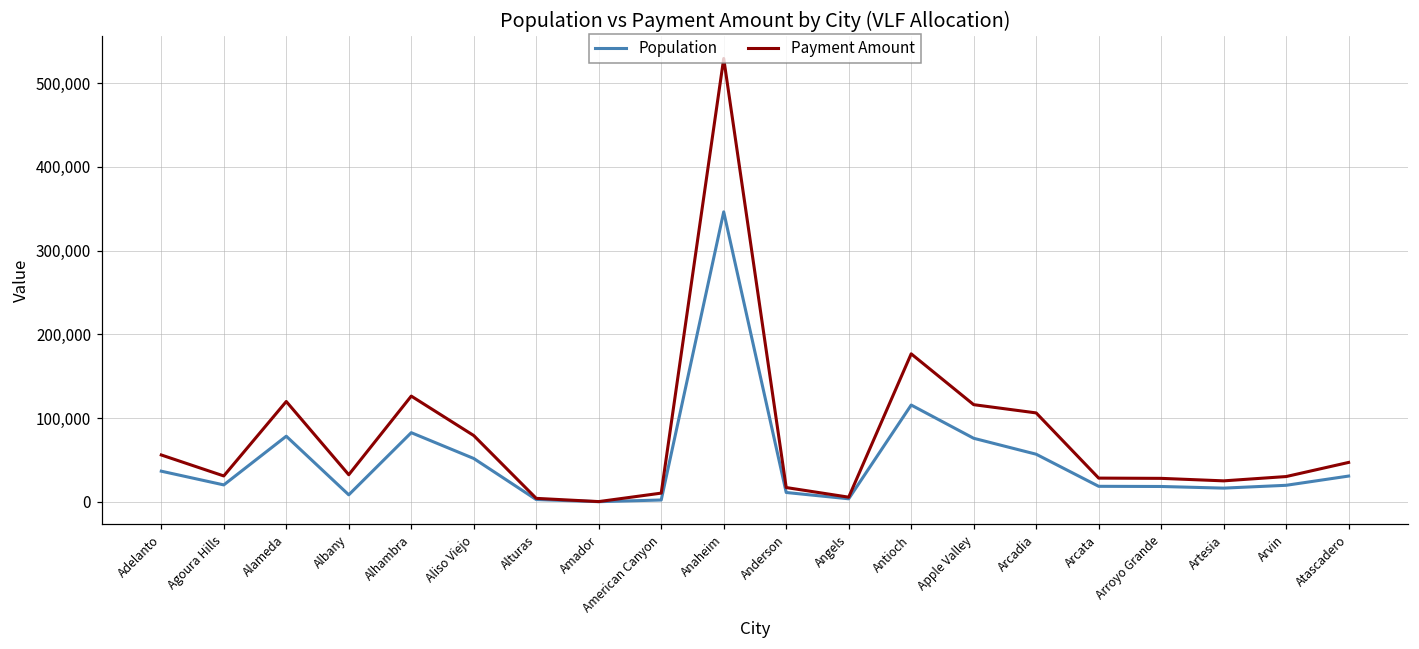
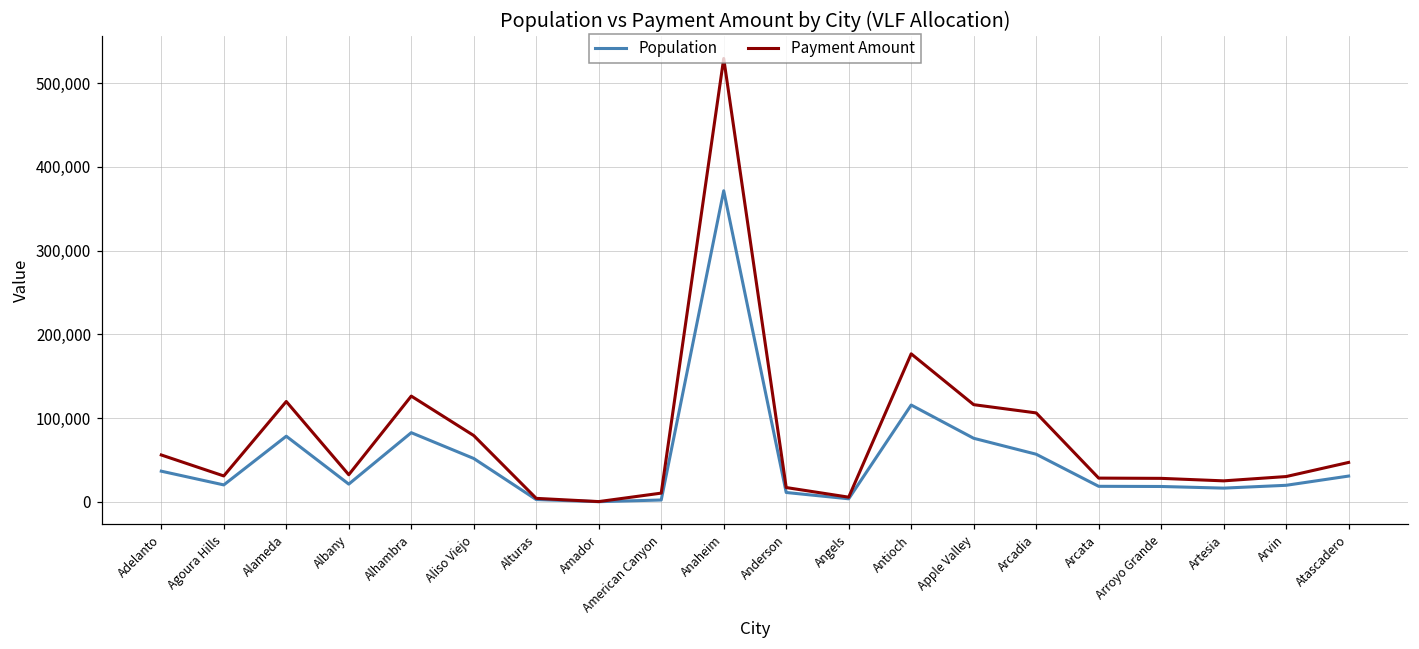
Population, Albany: 10,000 -> 20,000
Population, Anaheim: 350,000 -> 370,000
